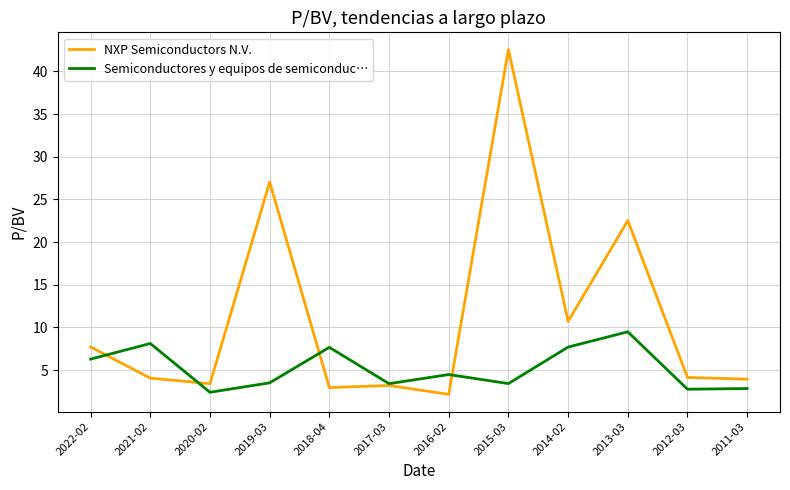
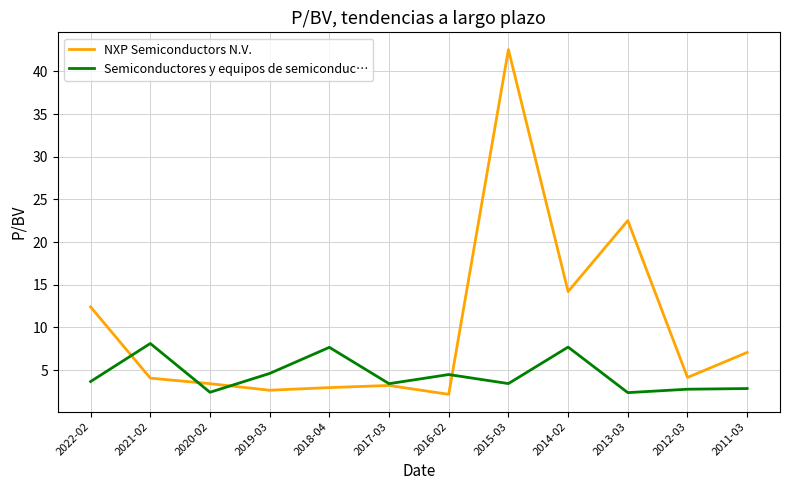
NXP Semiconductors N.V., 2022-02: 8 -> 12
Semiconductores y equipos de semiconduc…, 2022-02: 6 -> 4
NXP Semiconductors N.V., 2019-03: 27 -> 3
Semiconductores y equipos de semiconduc…, 2019-03: 4 -> 5
NXP Semiconductors N.V., 2014-02: 11 -> 14
Semiconductores y equipos de semiconduc…, 2013-03: 9 -> 2
NXP Semiconductors N.V., 2011-03: 4 -> 7
